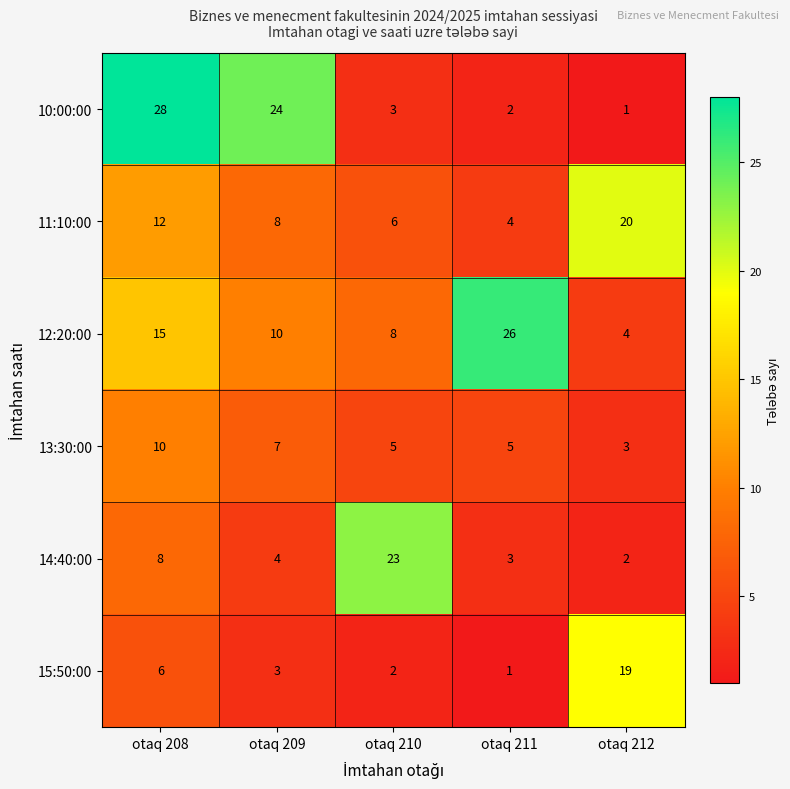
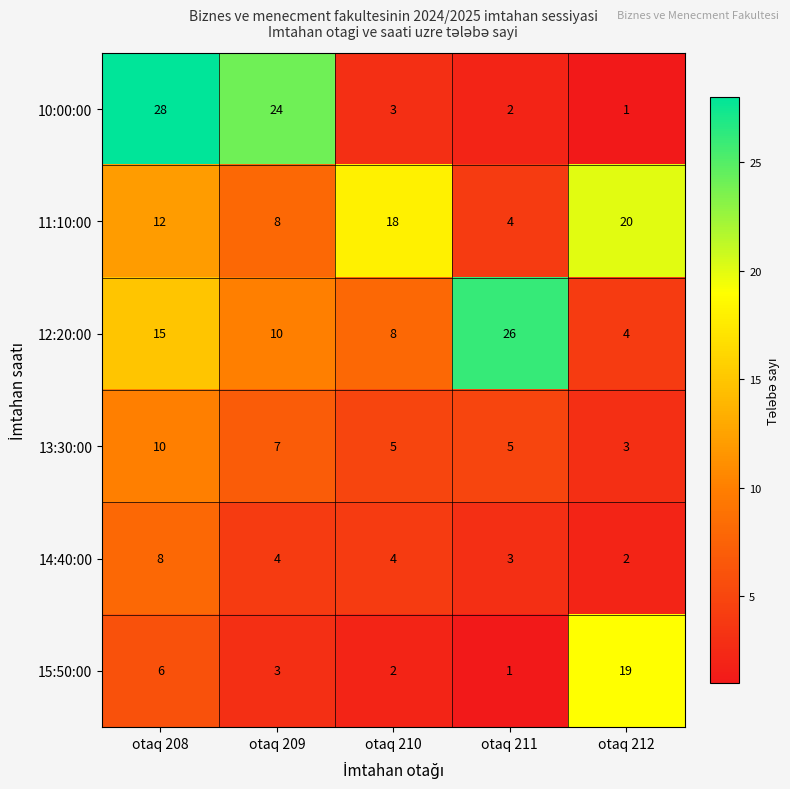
11:10:00, otaq 210: 6 -> 18
14:40:00, otaq 210: 23 -> 4
